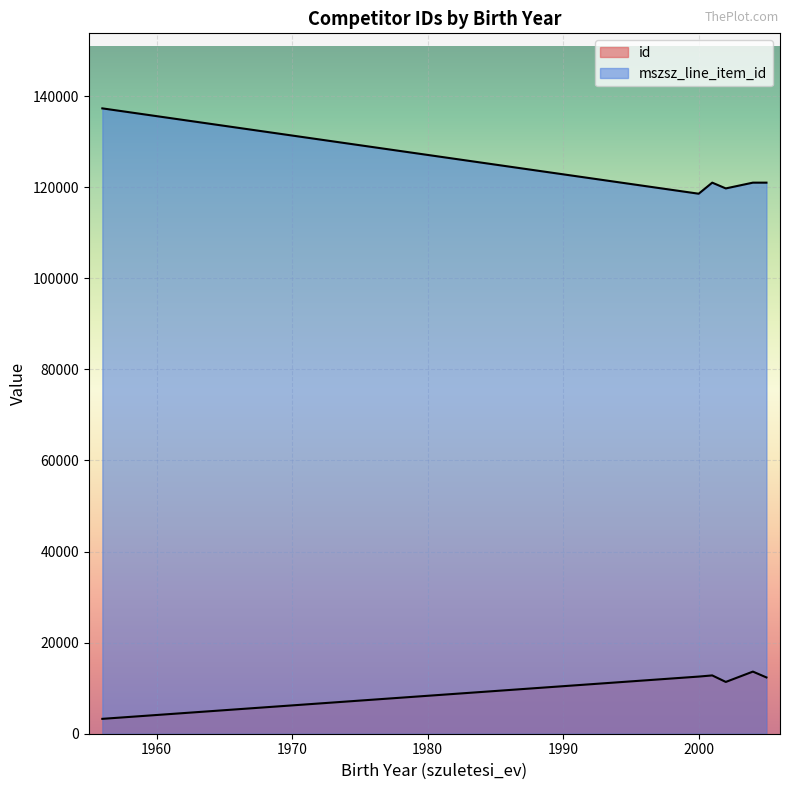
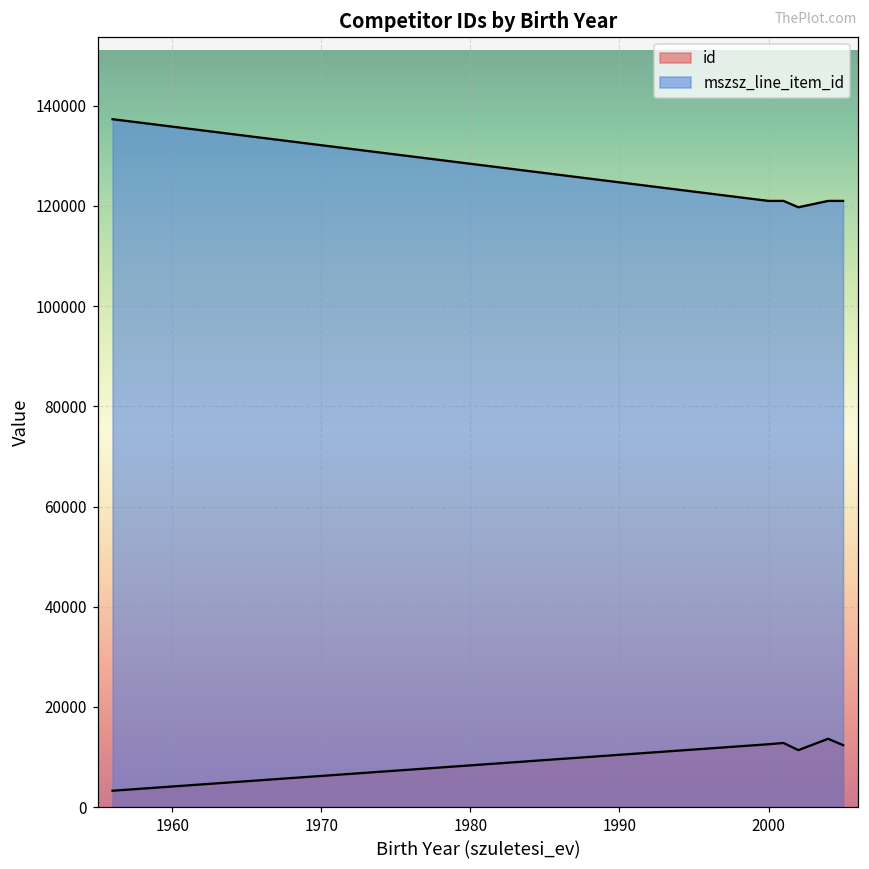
mszsz_line_item_id, 2000: 119000 -> 121000
